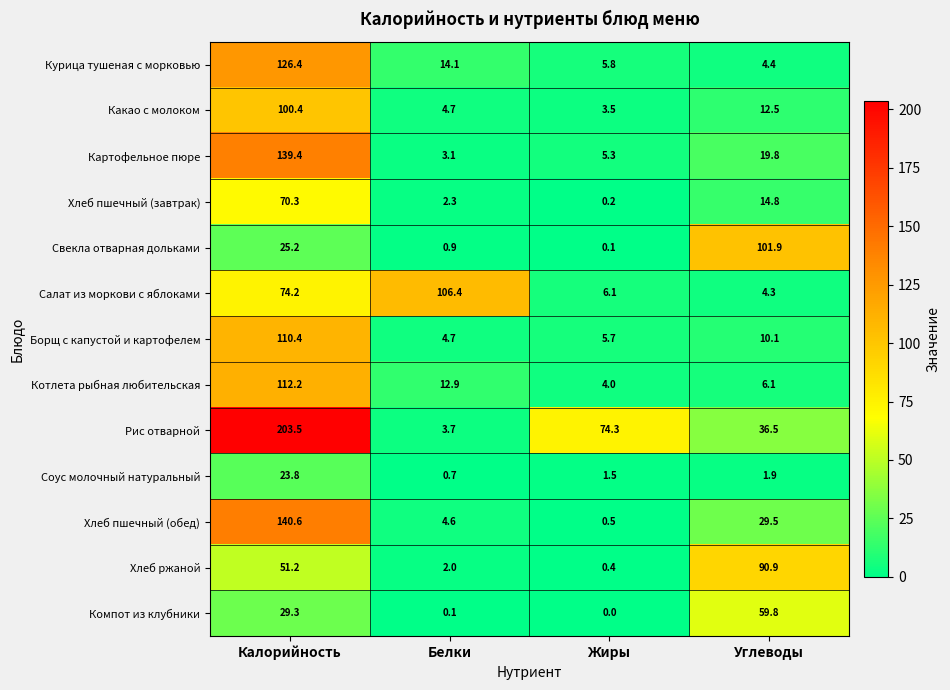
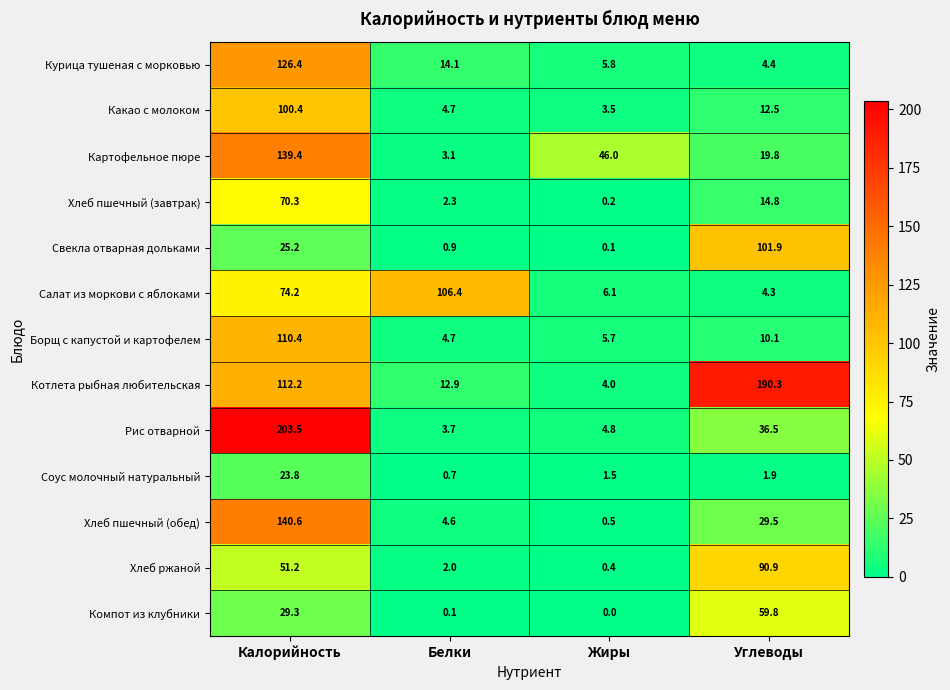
Картофельное пюре, Жиры: 5.3 -> 46.0
Котлета рыбная любительская, Углеводы: 6.1 -> 190.3
Рис отварной, Жиры: 74.3 -> 4.8
